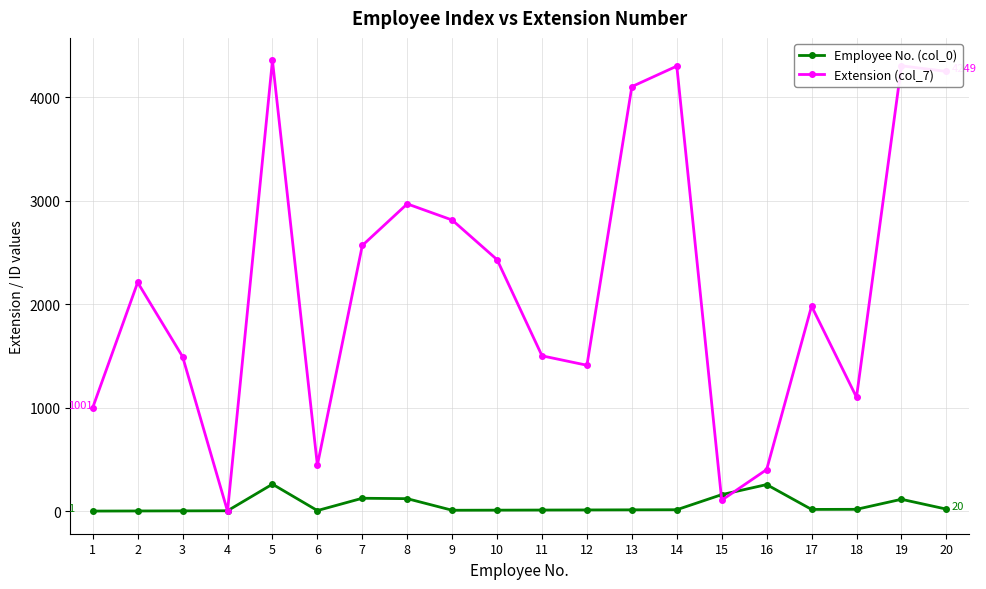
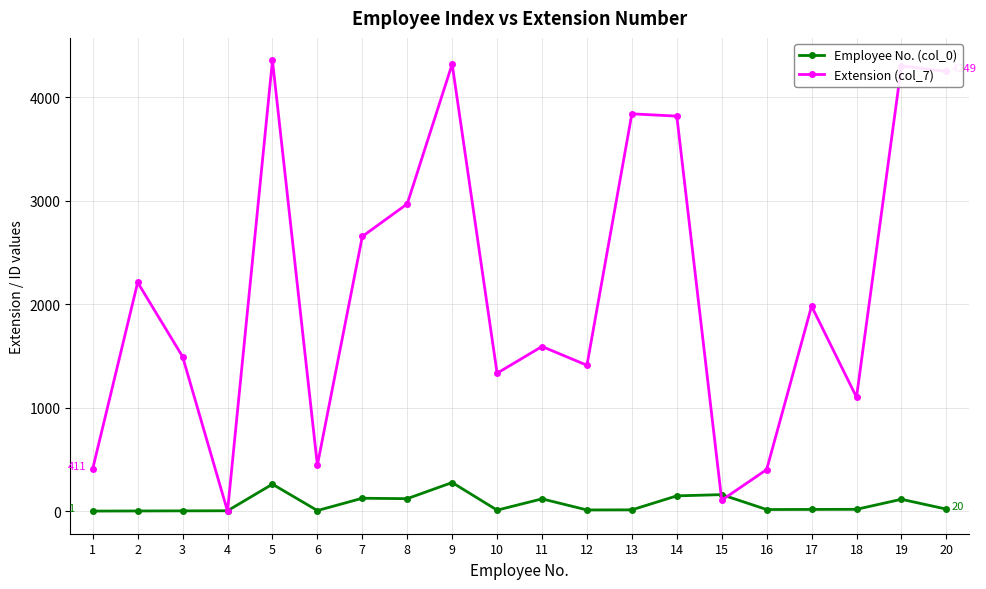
Extension (col_7), 1: 1001 -> 411
Extension (col_7), 7: 2570 -> 2650
Employee No. (col_0), 9: 10 -> 280
Extension (col_7), 9: 2810 -> 4320
Extension (col_7), 10: 2430 -> 1330
Employee No. (col_0), 11: 10 -> 120
Extension (col_7), 11: 1500 -> 1590
Extension (col_7), 13: 4100 -> 3840
Employee No. (col_0), 14: 10 -> 150
Extension (col_7), 14: 4300 -> 3820
Employee No. (col_0), 16: 260 -> 20
